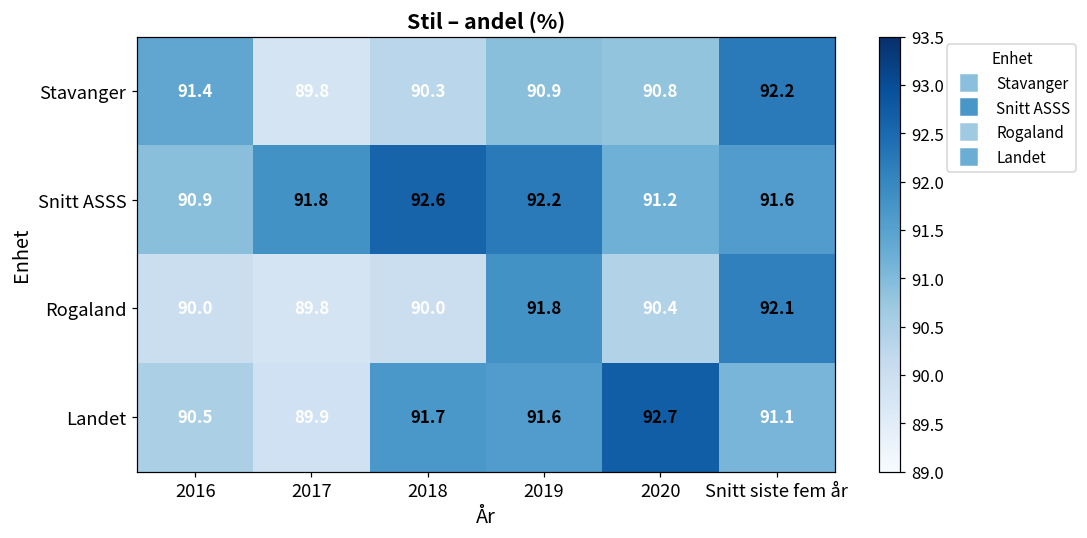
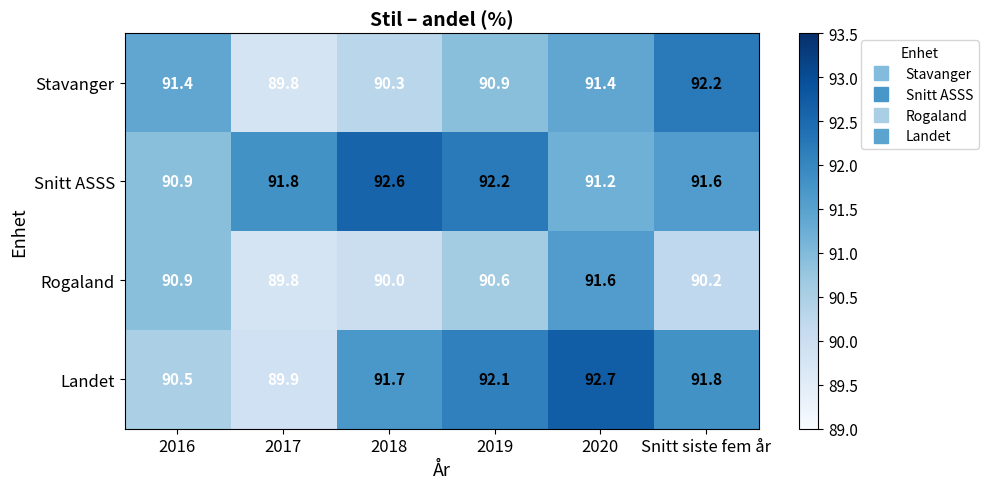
Stavanger, 2020: 90.8 -> 91.4
Rogaland, 2016: 90.0 -> 90.9
Rogaland, 2019: 91.8 -> 90.6
Rogaland, 2020: 90.4 -> 91.6
Rogaland, Snitt siste fem år: 92.1 -> 90.2
Landet, 2019: 91.6 -> 92.1
Landet, Snitt siste fem år: 91.1 -> 91.8
